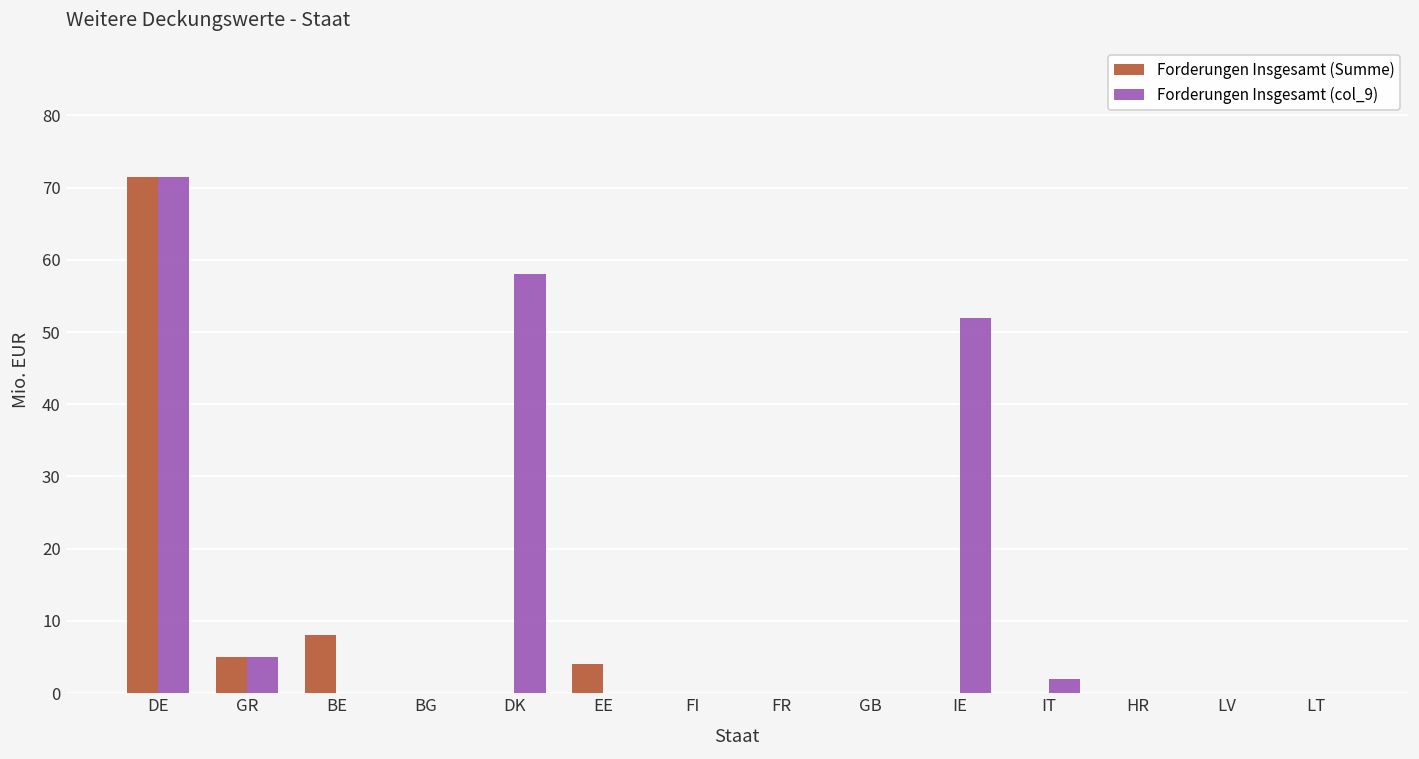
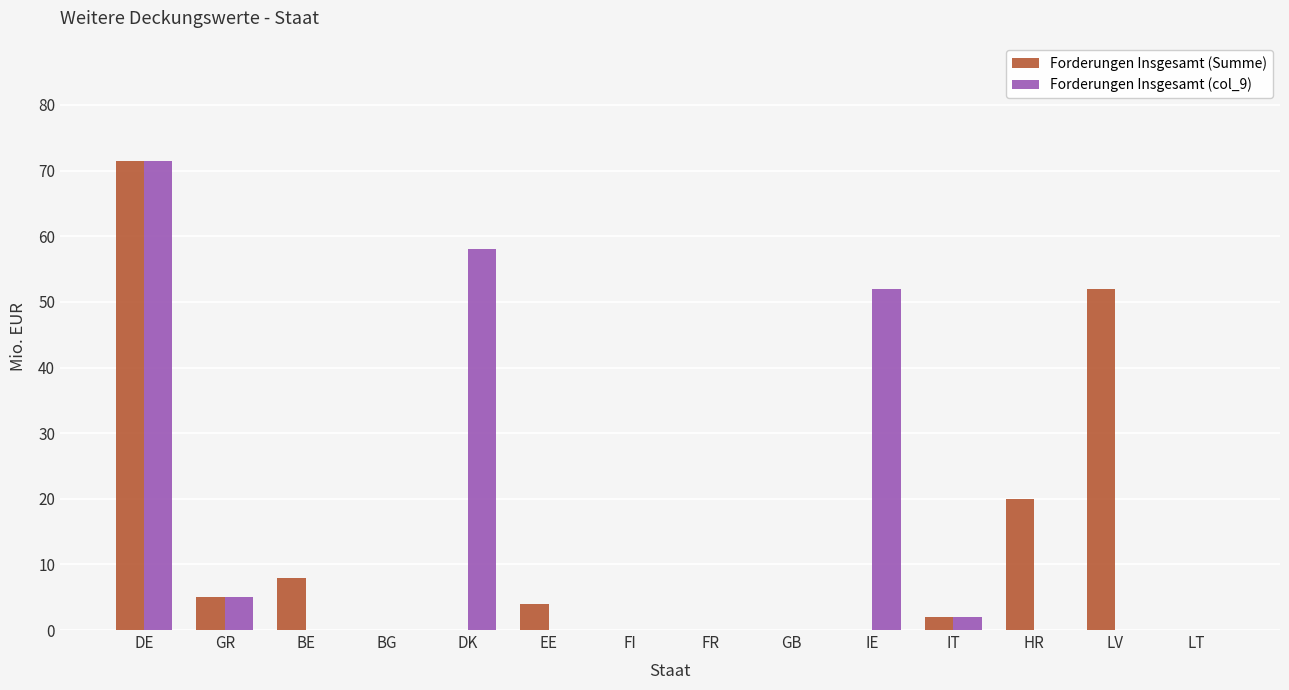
Forderungen Insgesamt (Summe), IT: 0 -> 2
Forderungen Insgesamt (Summe), HR: 0 -> 20
Forderungen Insgesamt (Summe), LV: 0 -> 52
